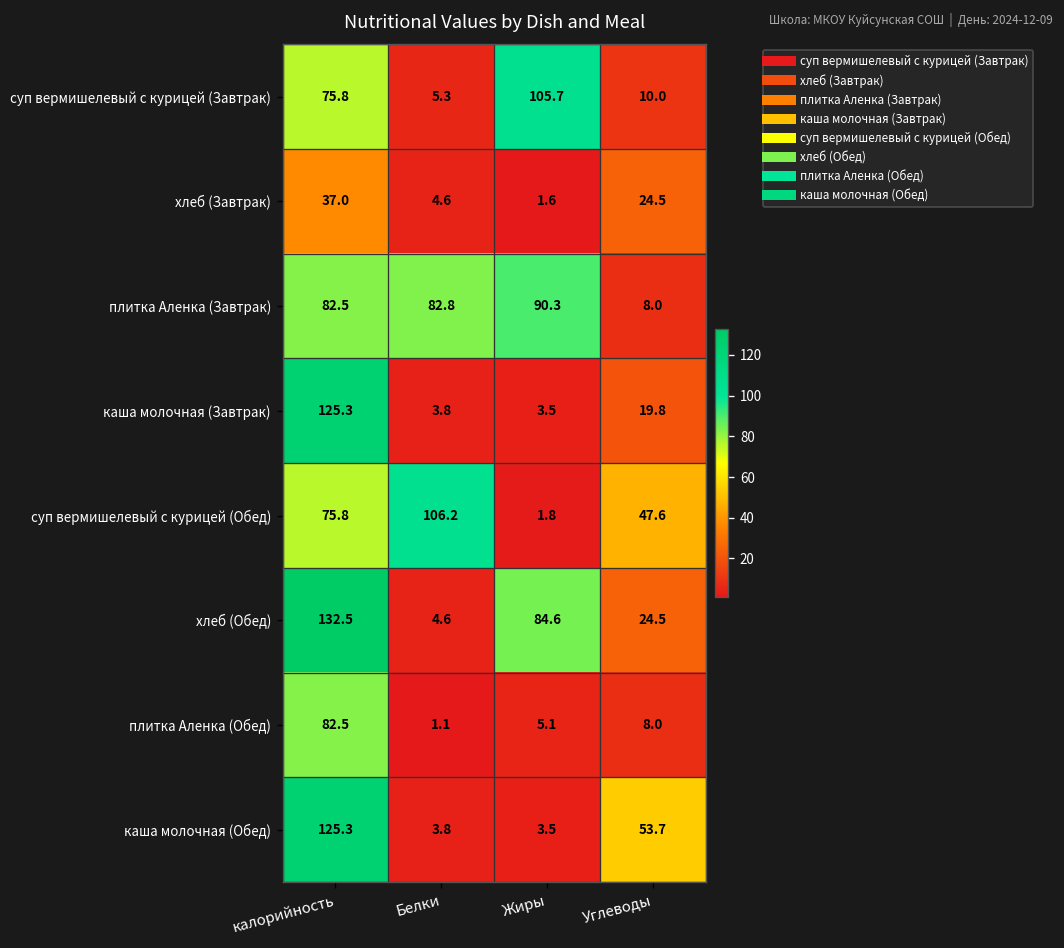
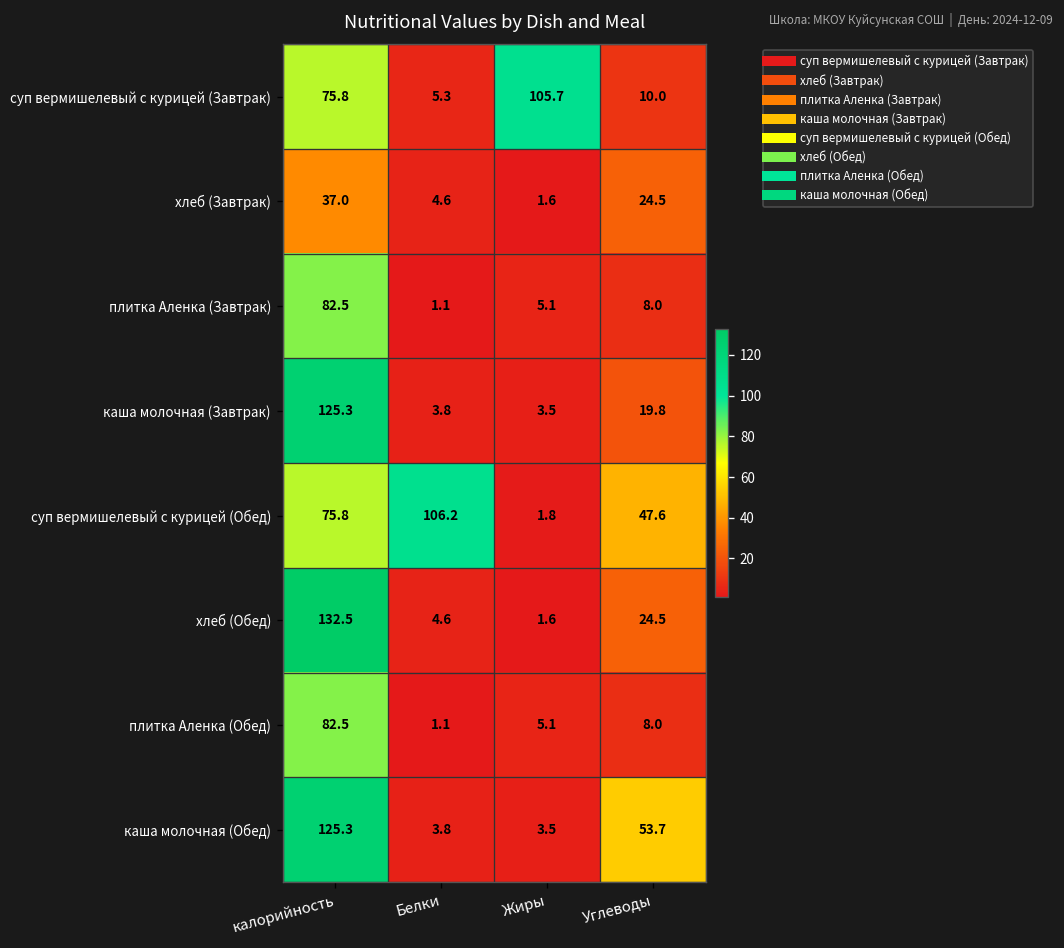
плитка Аленка (Завтрак), Белки: 82.8 -> 1.1
плитка Аленка (Завтрак), Жиры: 90.3 -> 5.1
хлеб (Обед), Жиры: 84.6 -> 1.6
